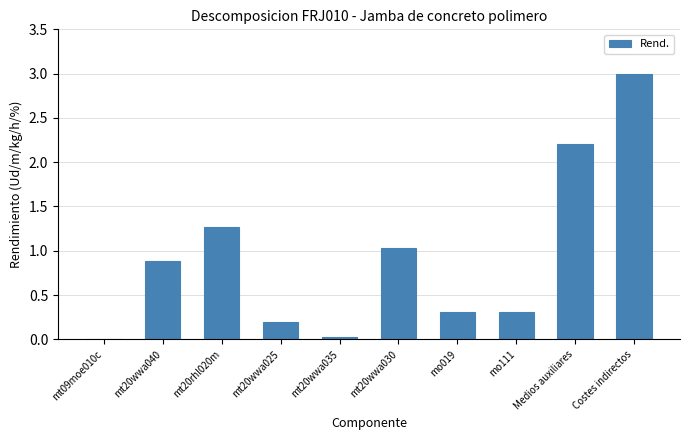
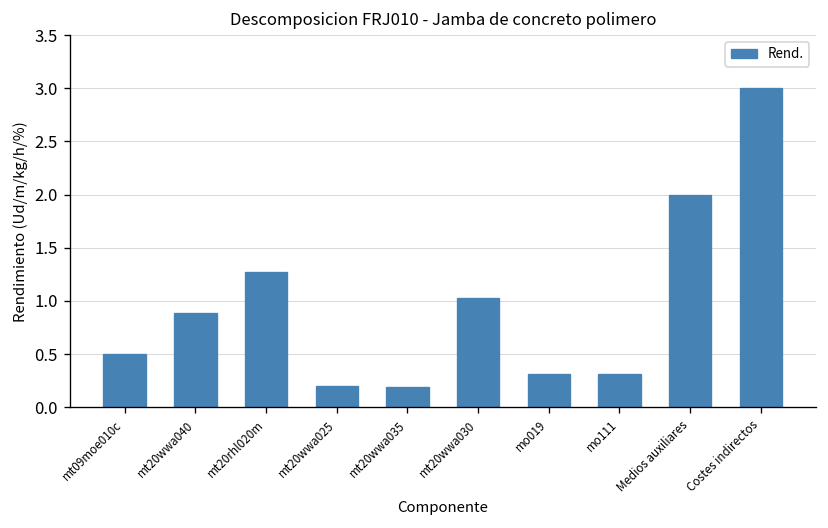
mt09moe010c: 0.0 -> 0.5
mt20wwa035: 0.0 -> 0.2
Medios auxiliares: 2.2 -> 2.0
